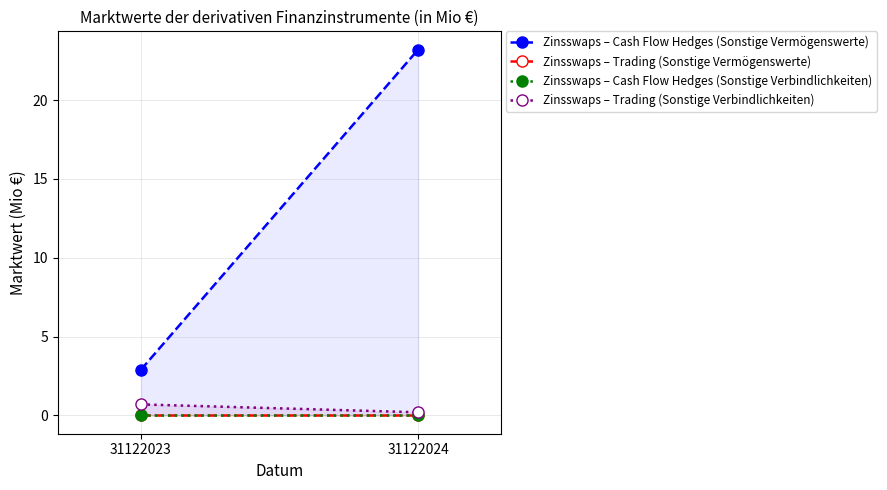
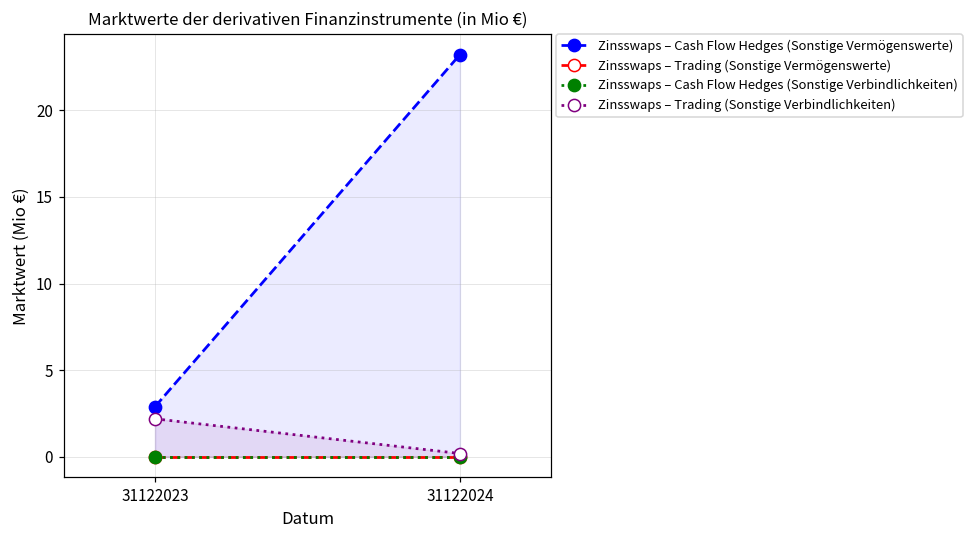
Zinsswaps – Trading (Sonstige Verbindlichkeiten), 31122023: 0.7 -> 2.2
